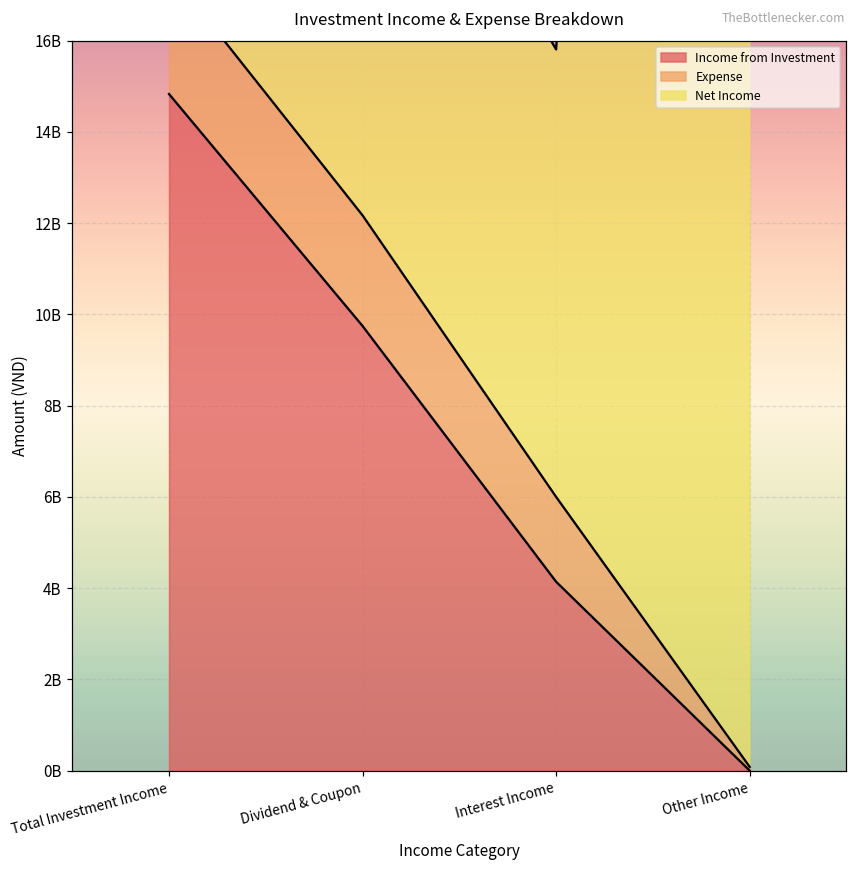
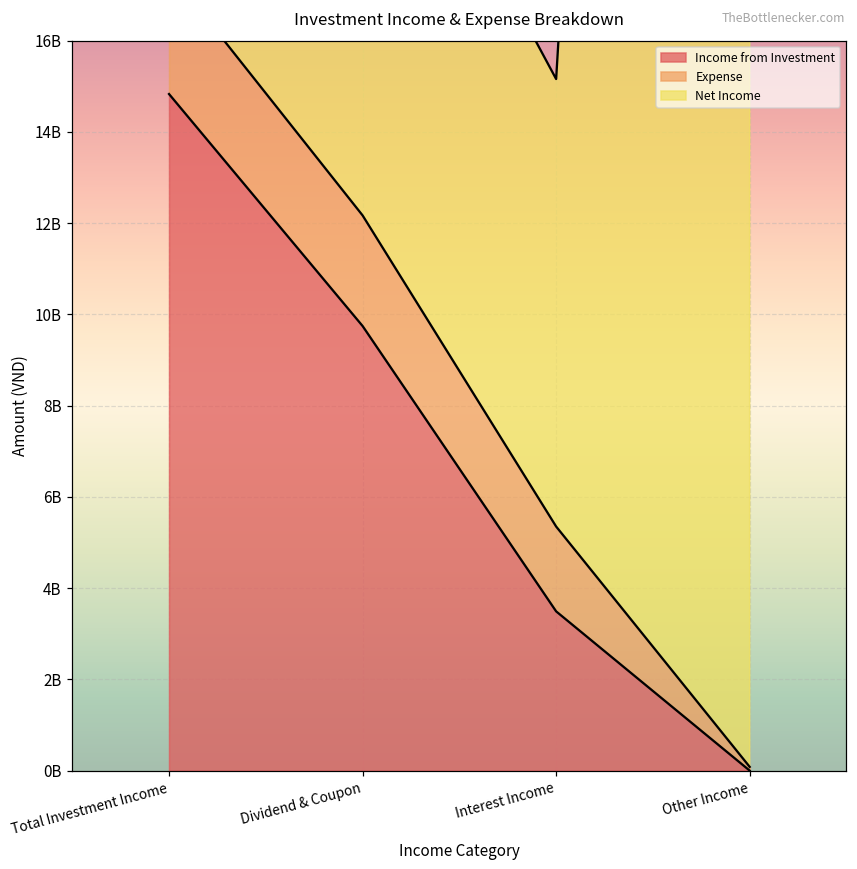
Income from Investment, Interest Income: 4100000000 -> 3500000000
